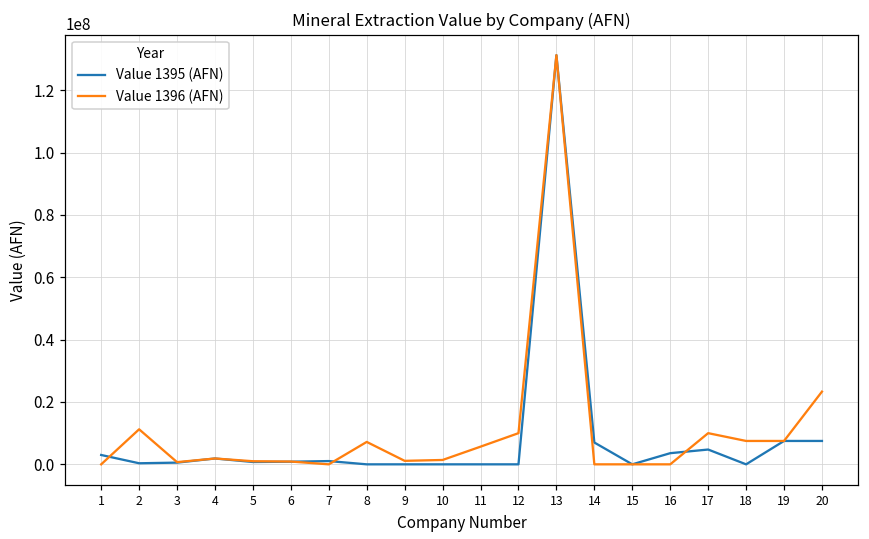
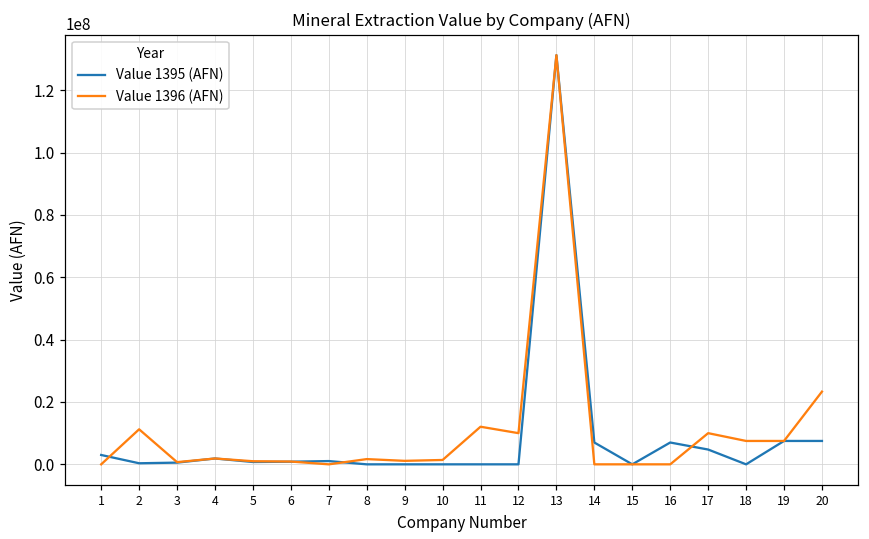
Value 1396 (AFN), 8: 7000000 -> 2000000
Value 1396 (AFN), 11: 6000000 -> 12000000
Value 1395 (AFN), 16: 4000000 -> 7000000
